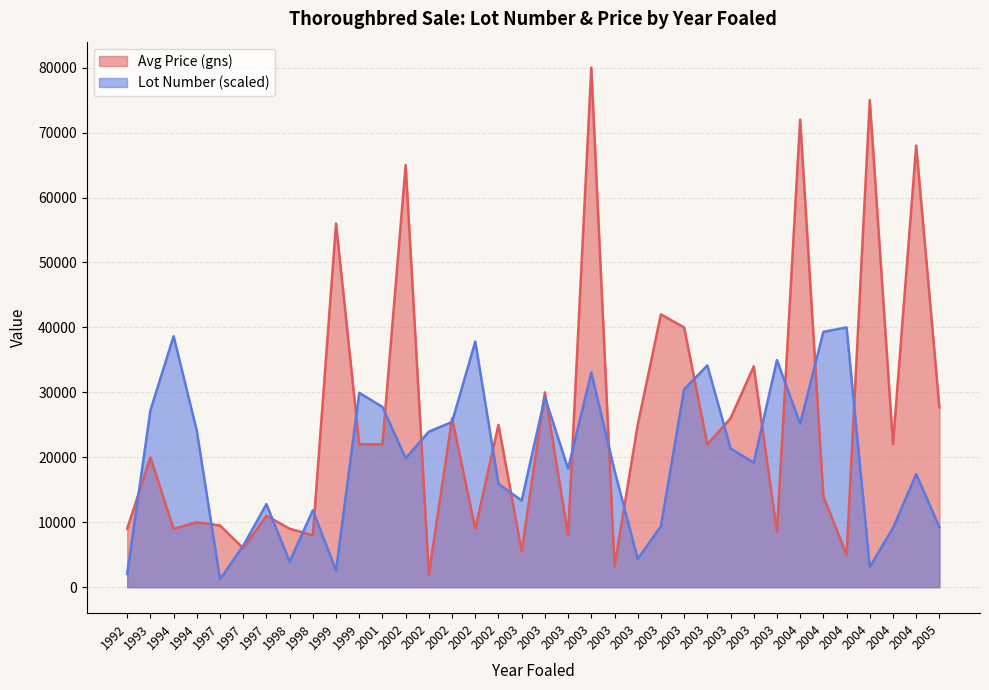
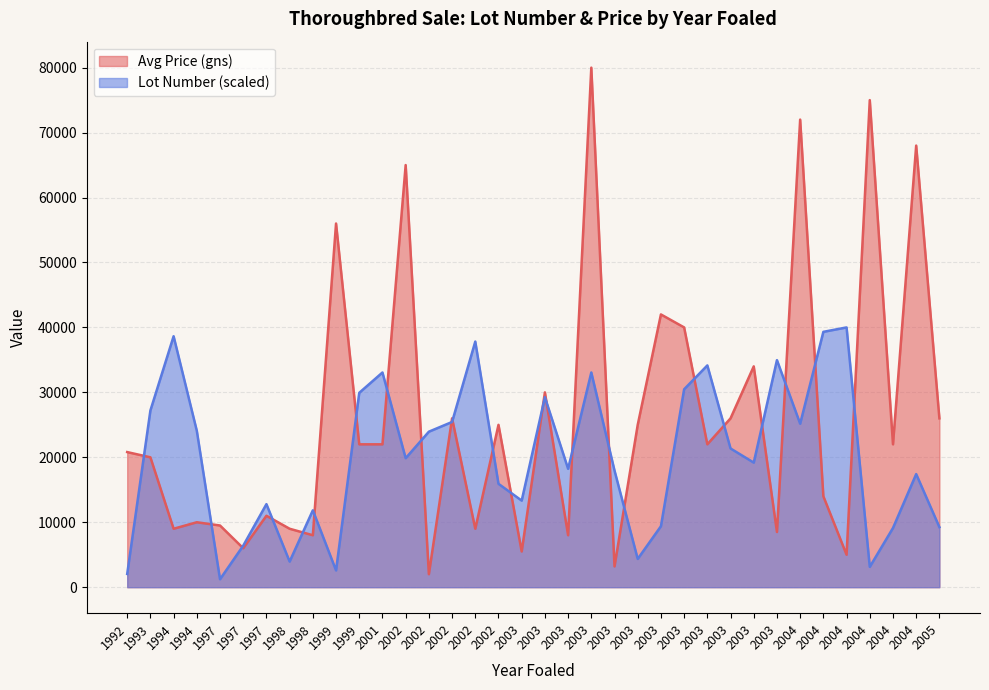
Avg Price (gns), 1992: 9000 -> 21000
Lot Number (scaled), 2001: 28000 -> 33000
Avg Price (gns), 2005: 28000 -> 26000
